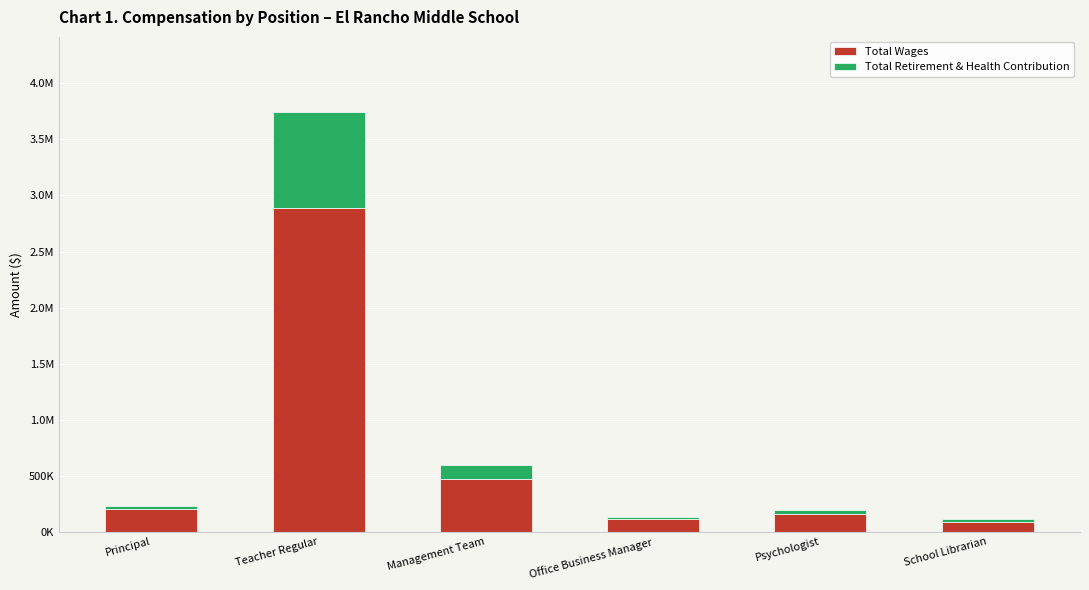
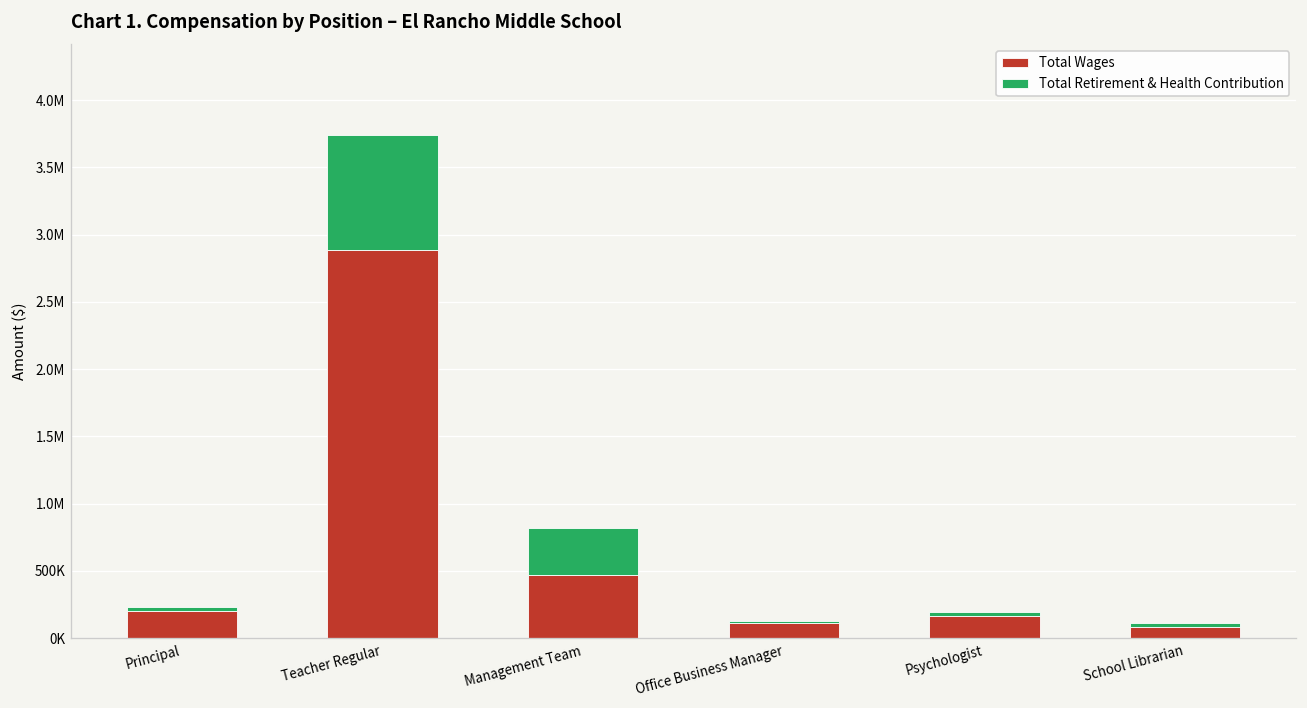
Total Retirement & Health Contribution, Management Team: 130000 -> 350000
